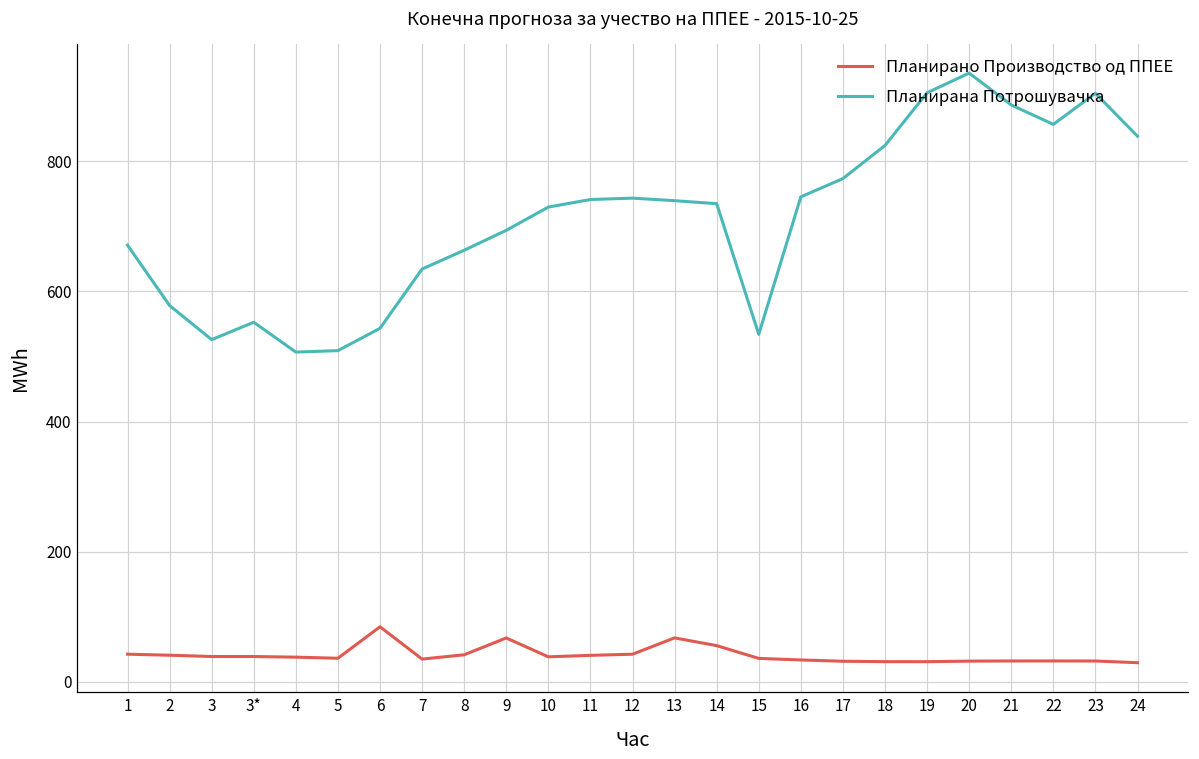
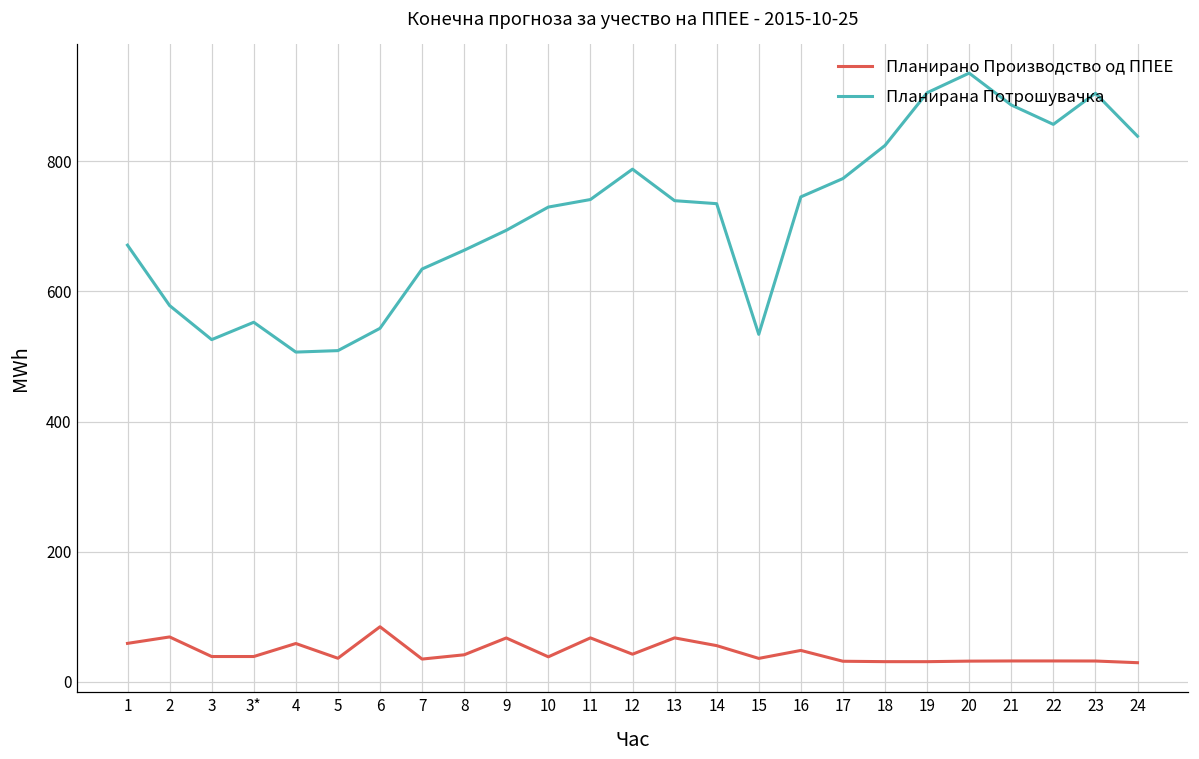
Планирано Производство од ППЕЕ, 1: 40 -> 60
Планирано Производство од ППЕЕ, 2: 40 -> 70
Планирано Производство од ППЕЕ, 4: 40 -> 60
Планирано Производство од ППЕЕ, 11: 40 -> 70
Планирана Потрошувачка, 12: 740 -> 790
Планирано Производство од ППЕЕ, 16: 30 -> 50
